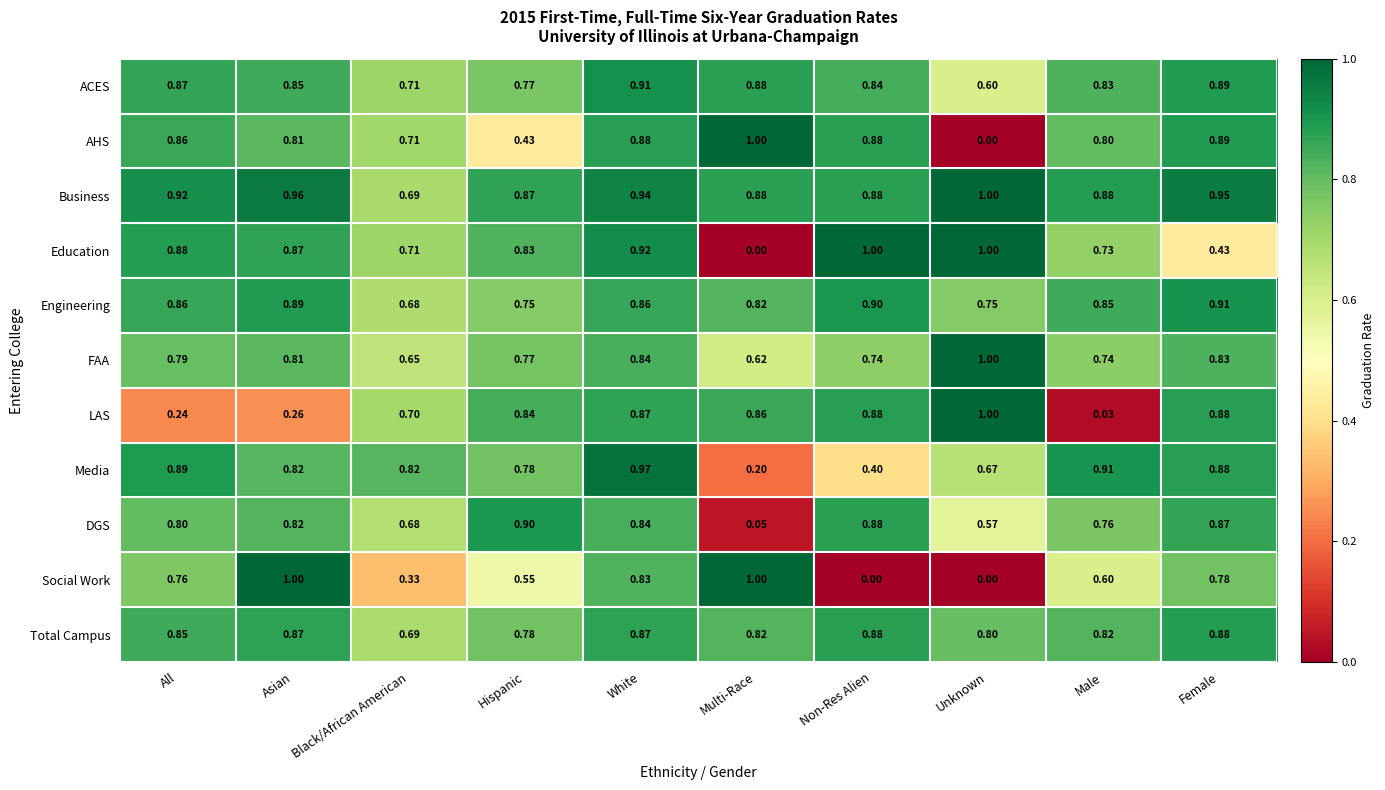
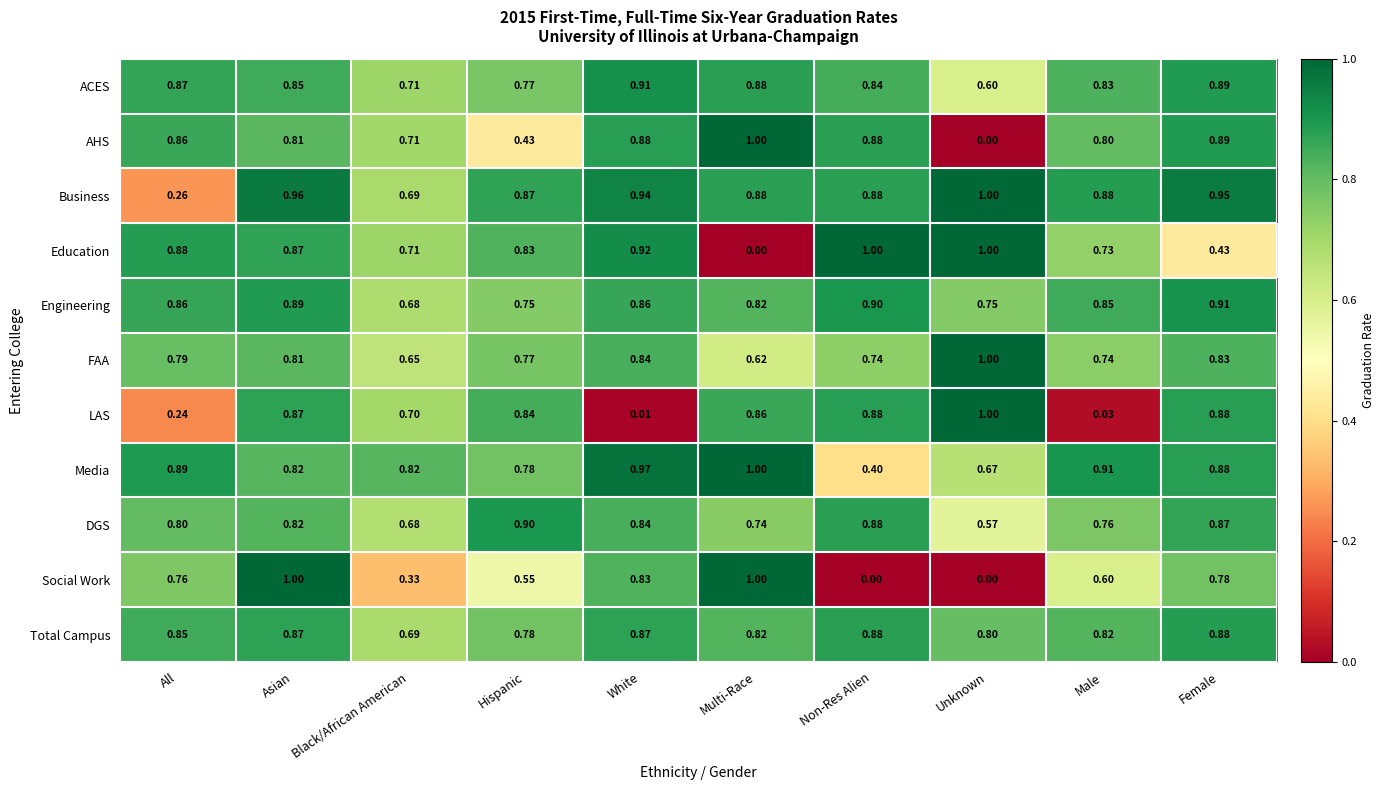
Business, All: 0.92 -> 0.26
LAS, Asian: 0.26 -> 0.87
LAS, White: 0.87 -> 0.01
Media, Multi-Race: 0.20 -> 1.00
DGS, Multi-Race: 0.05 -> 0.74
